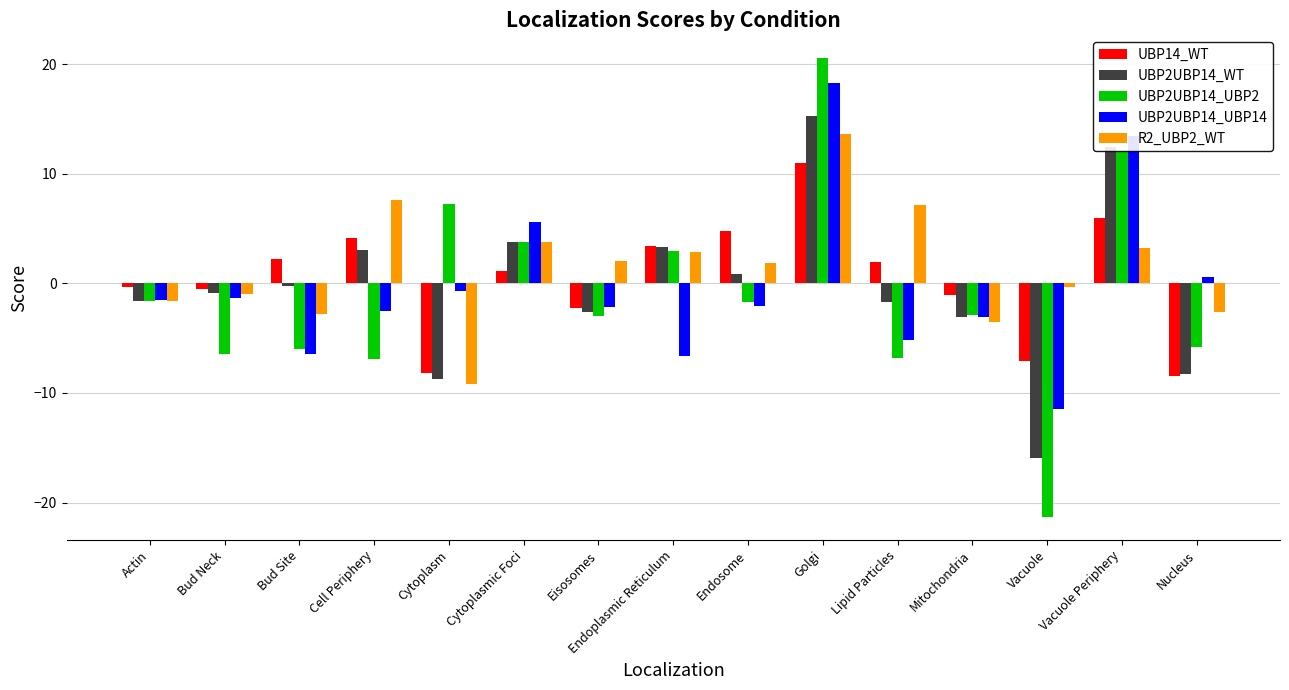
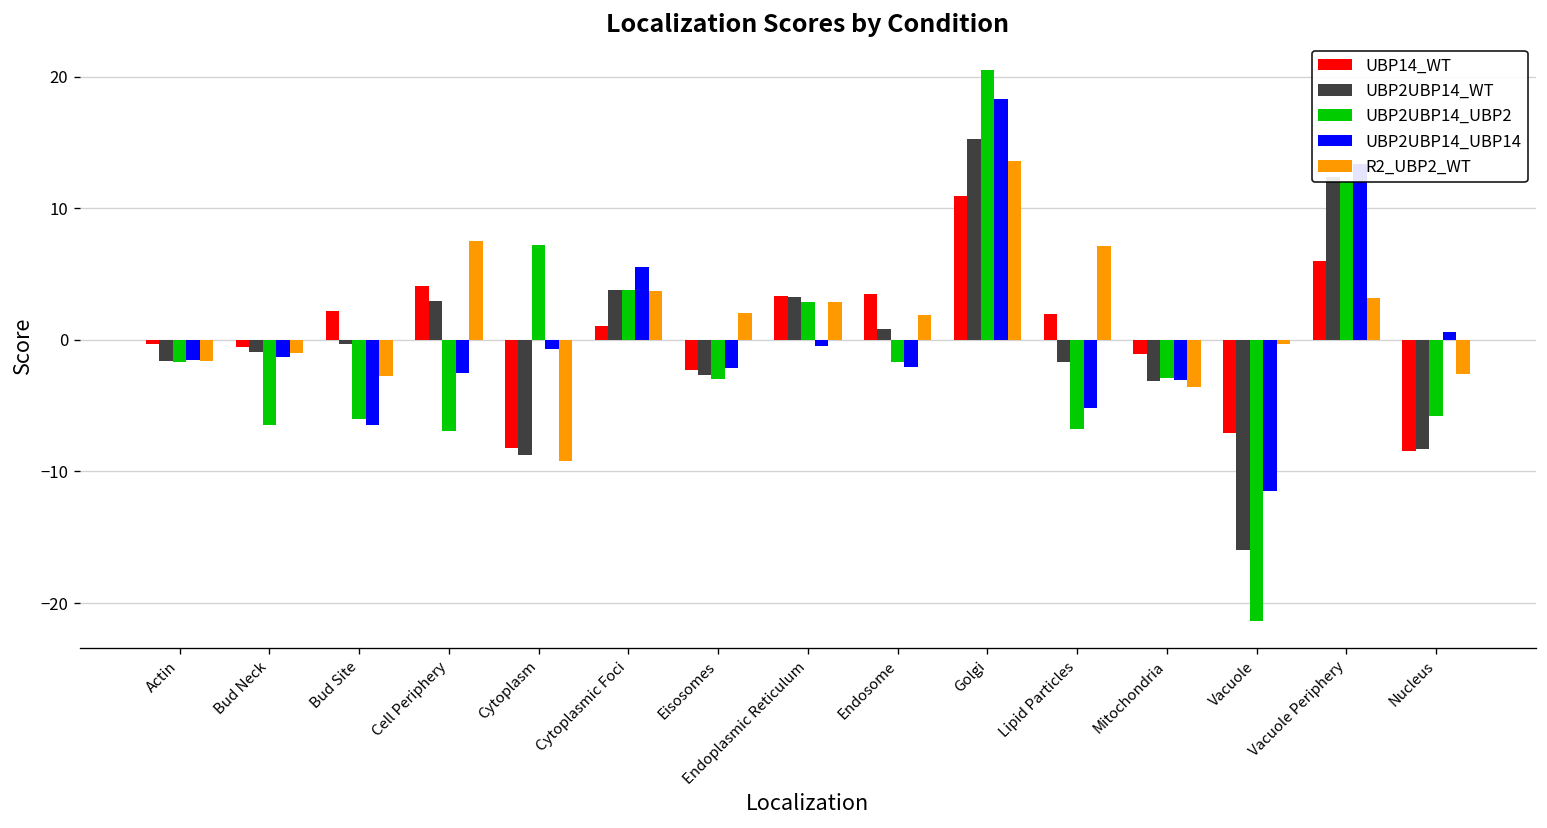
UBP2UBP14_UBP14, Endoplasmic Reticulum: -6.6 -> -0.4
UBP14_WT, Endosome: 4.8 -> 3.5
